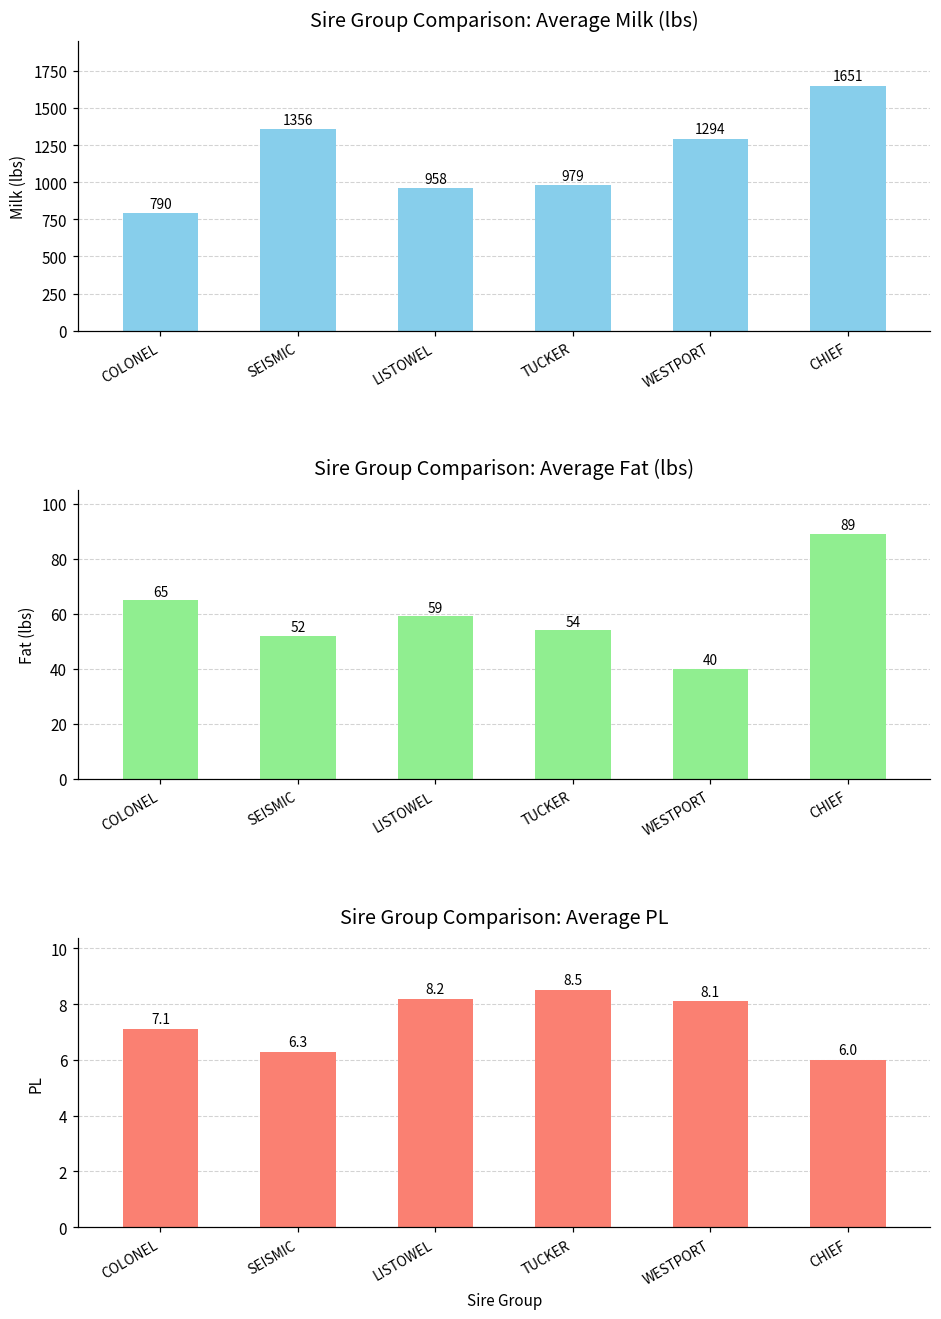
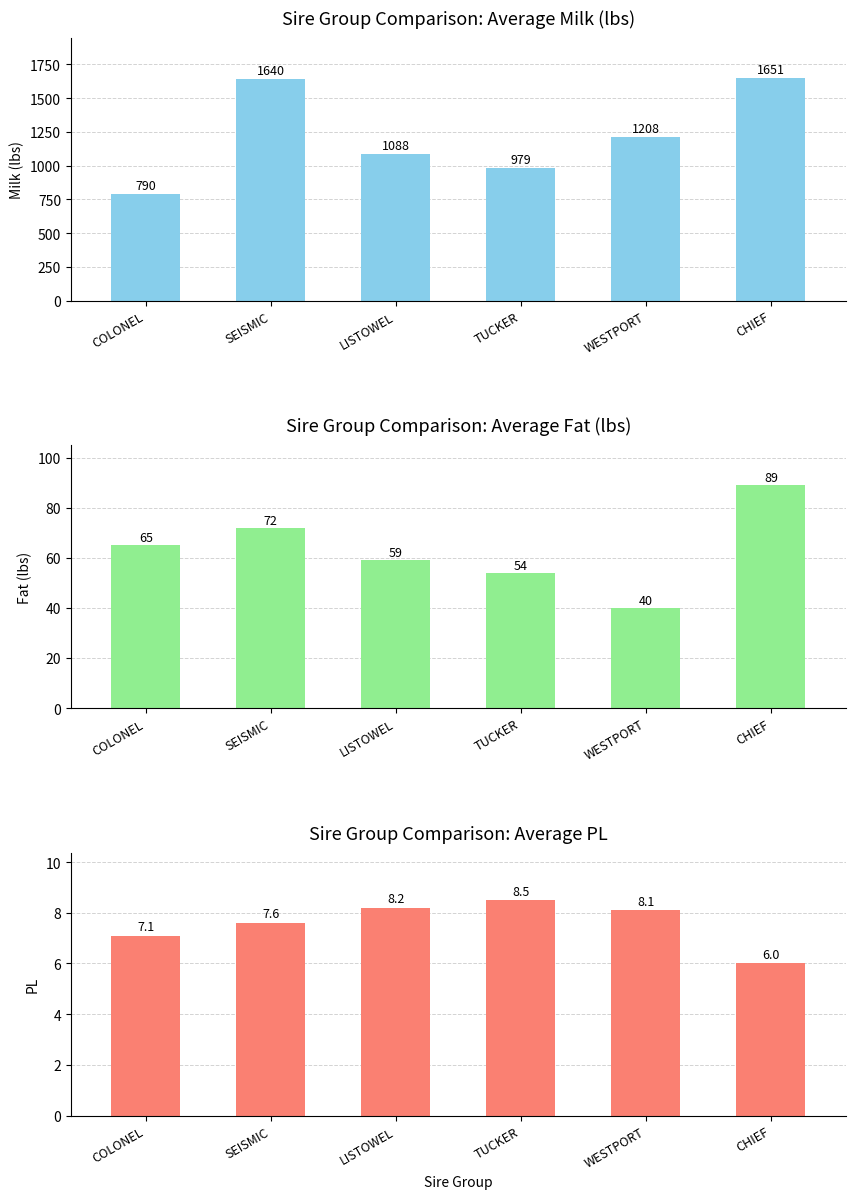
Sire Group Comparison: Average Milk (lbs), SEISMIC: 1356 -> 1640
Sire Group Comparison: Average Milk (lbs), LISTOWEL: 958 -> 1088
Sire Group Comparison: Average Milk (lbs), WESTPORT: 1294 -> 1208
Sire Group Comparison: Average Fat (lbs), SEISMIC: 52 -> 72
Sire Group Comparison: Average PL, SEISMIC: 6.3 -> 7.6
